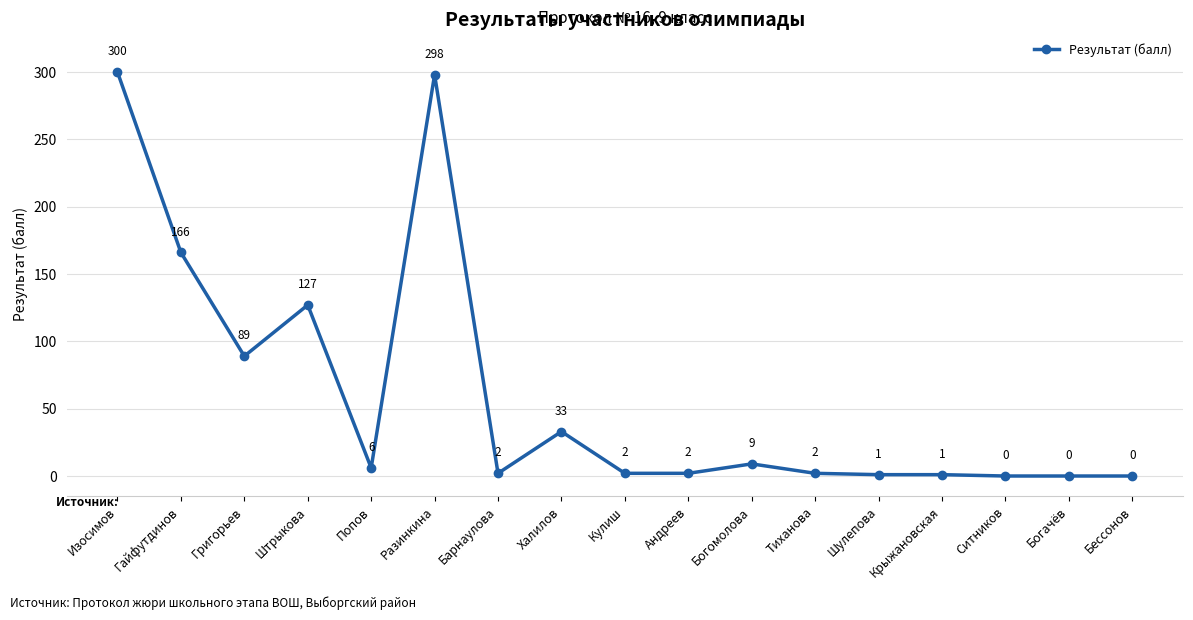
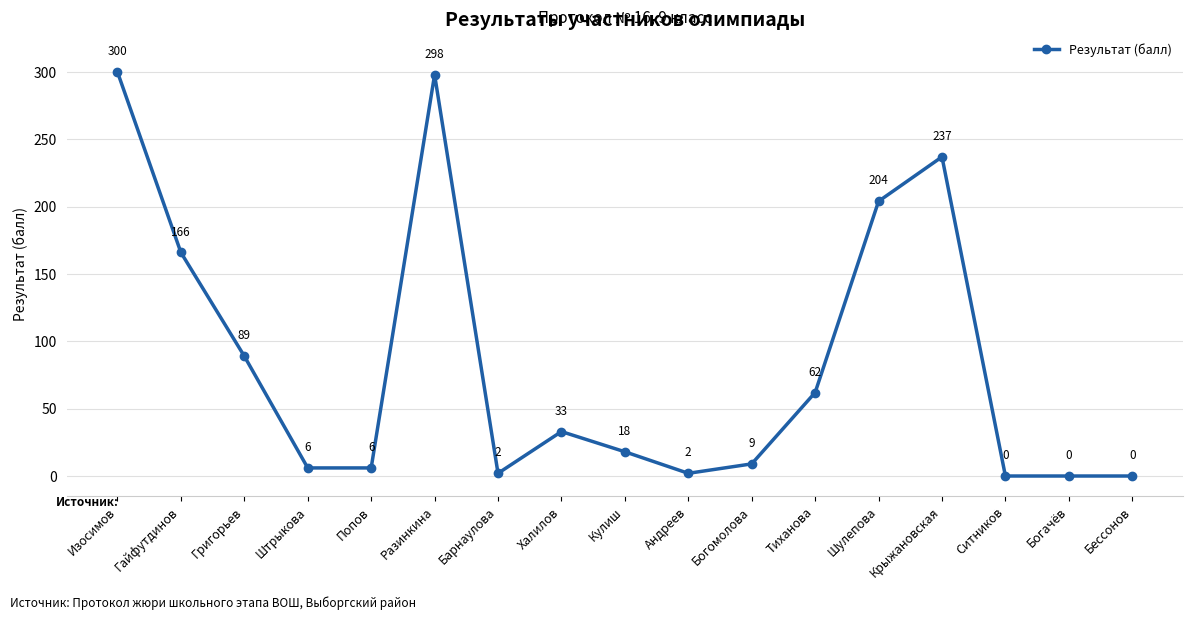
Штрыкова: 127 -> 6
Кулиш: 2 -> 18
Тиханова: 2 -> 62
Шулепова: 1 -> 204
Крыжановская: 1 -> 237
